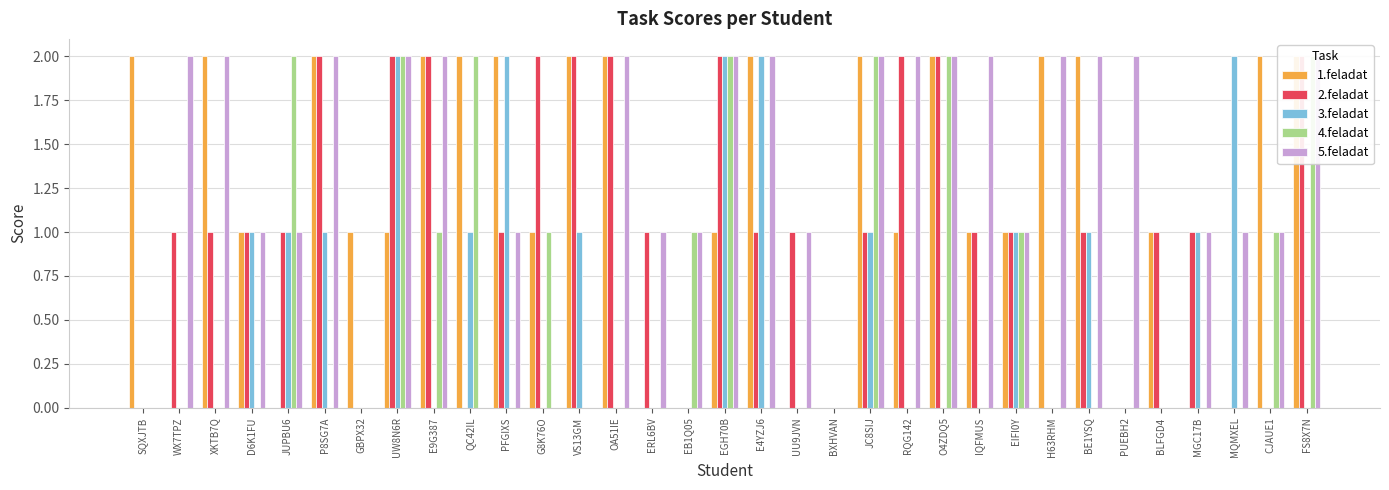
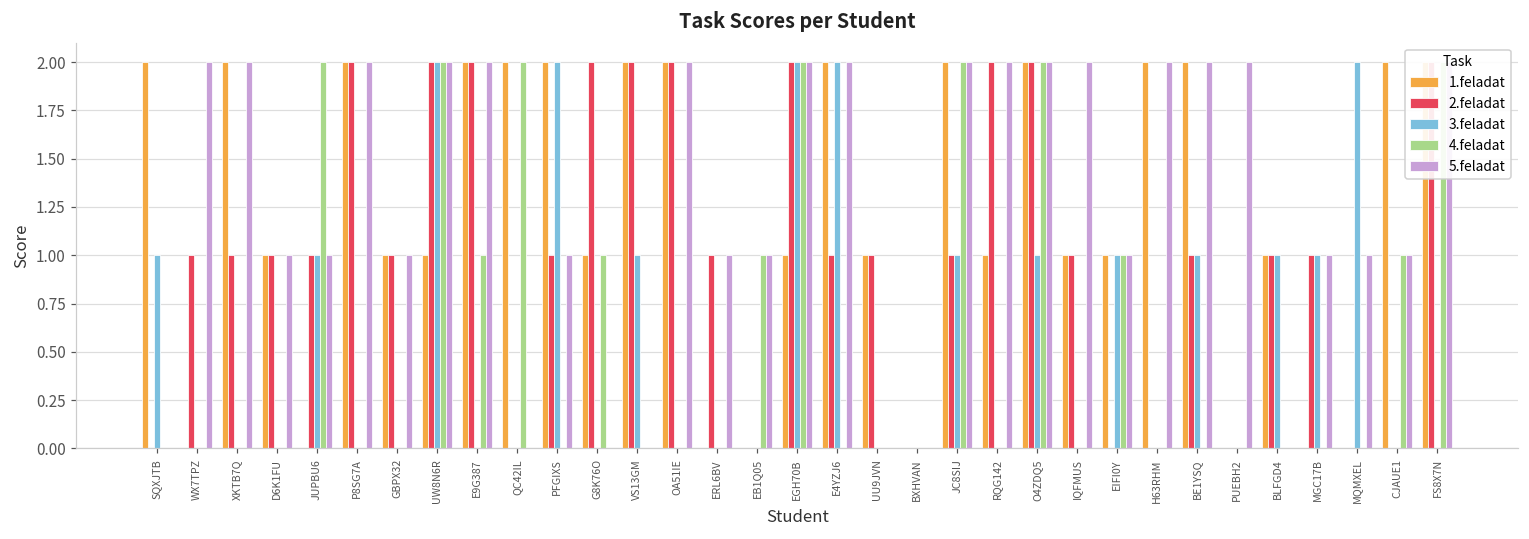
3.feladat, SQXJTB: 0 -> 1
3.feladat, D6K1FU: 1 -> 0
3.feladat, P8SG7A: 1 -> 0
2.feladat, GBPX32: 0 -> 1
5.feladat, GBPX32: 0 -> 1
3.feladat, QC42IL: 1 -> 0
1.feladat, UU9JVN: 0 -> 1
5.feladat, UU9JVN: 1 -> 0
3.feladat, O4ZDQ5: 0 -> 1
2.feladat, EIFI0Y: 1 -> 0
3.feladat, BLFGD4: 0 -> 1
